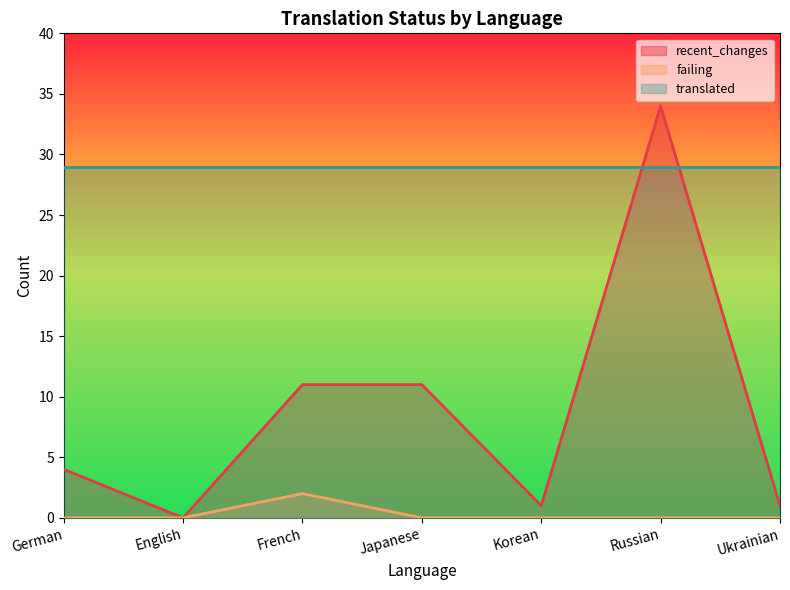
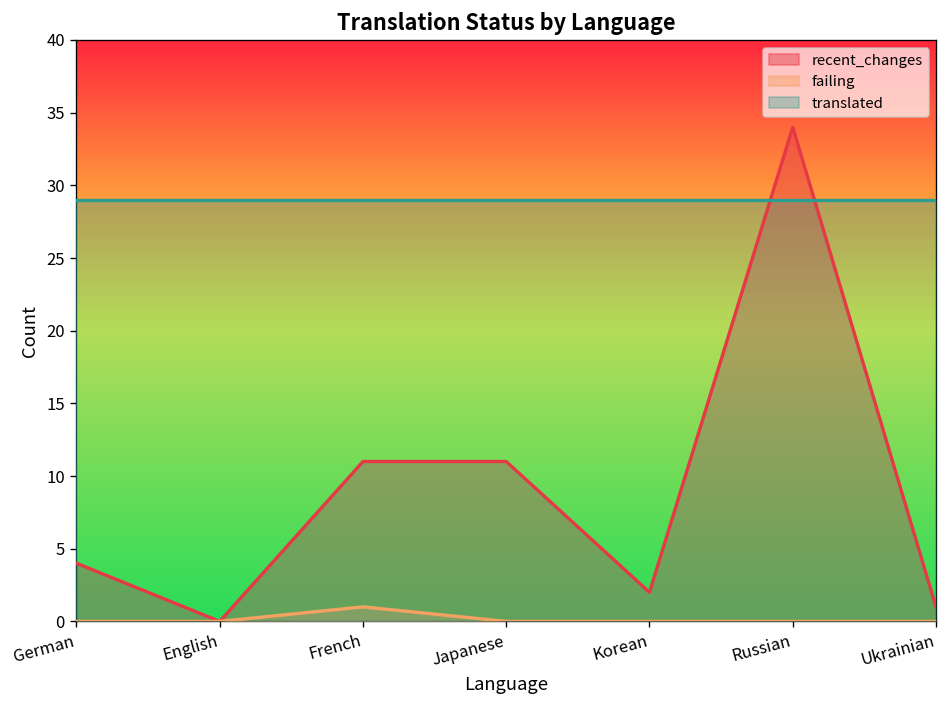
failing, French: 2 -> 1
recent_changes, Korean: 1 -> 2
